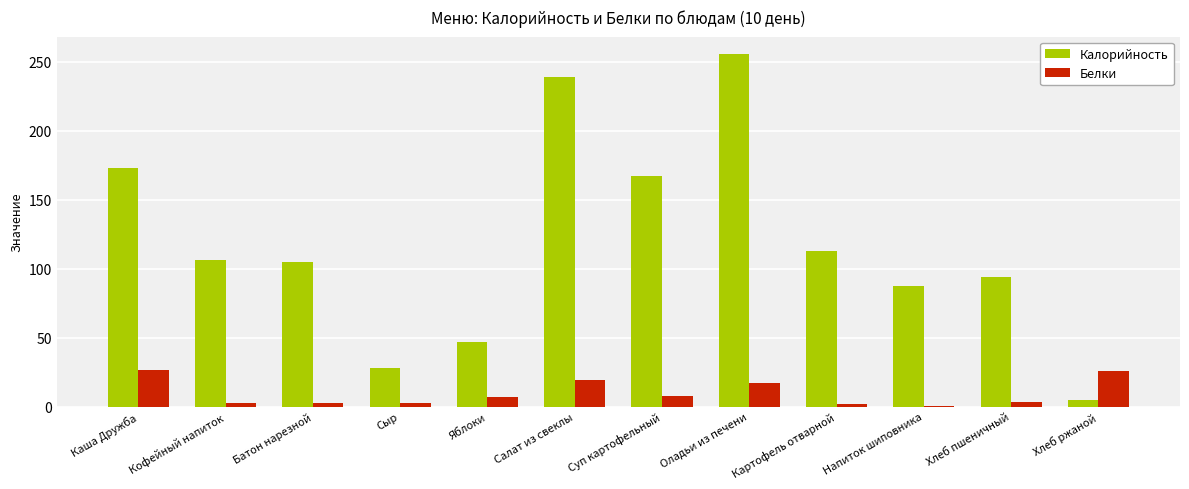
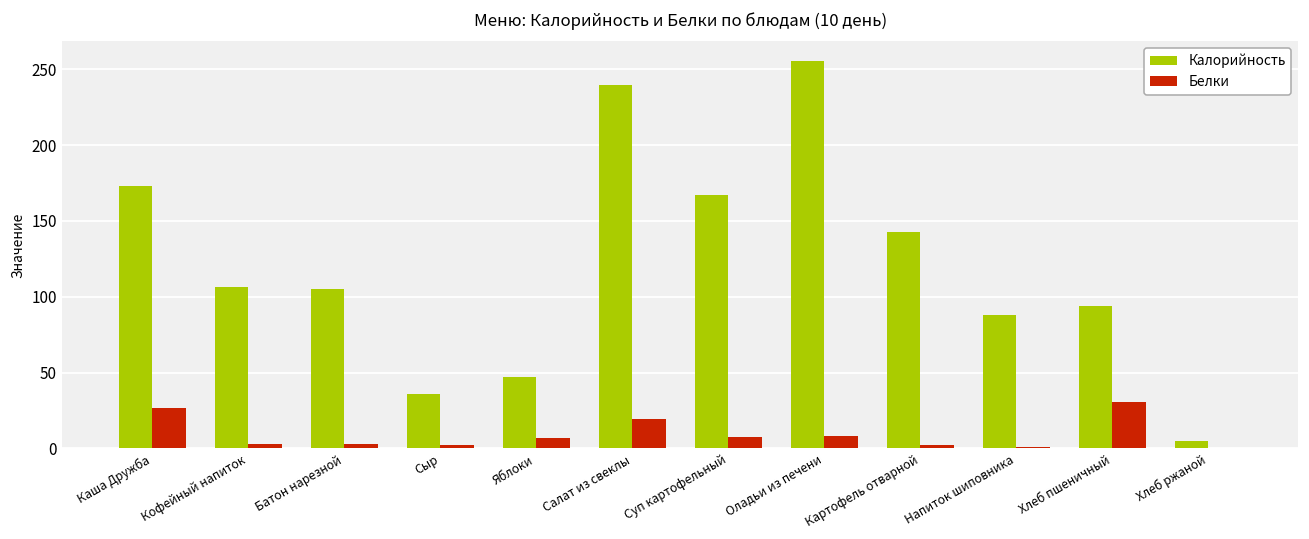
Калорийность, Сыр: 28 -> 36
Белки, Оладьи из печени: 17 -> 8
Калорийность, Картофель отварной: 113 -> 142
Белки, Хлеб пшеничный: 3 -> 31
Белки, Хлеб ржаной: 26 -> 0
